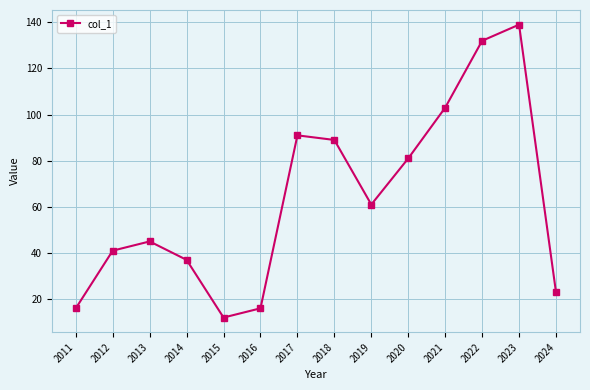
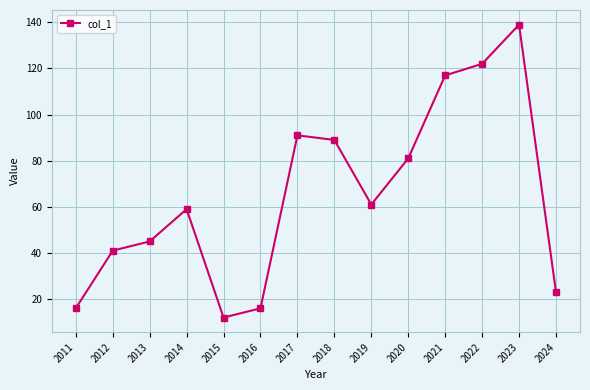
2014: 37 -> 59
2021: 103 -> 117
2022: 132 -> 122
